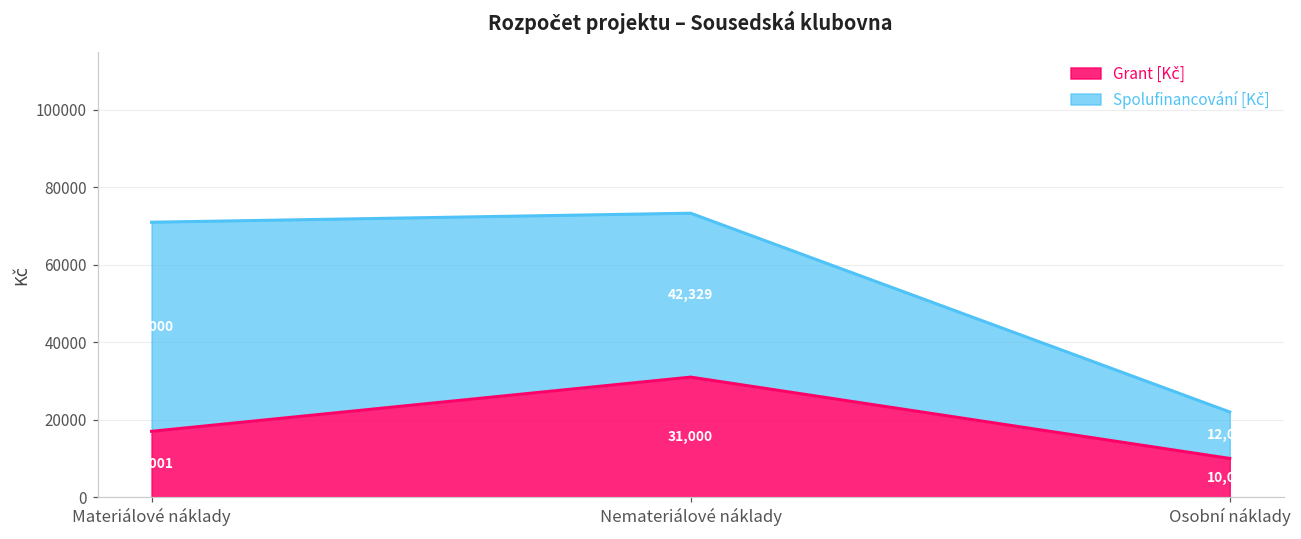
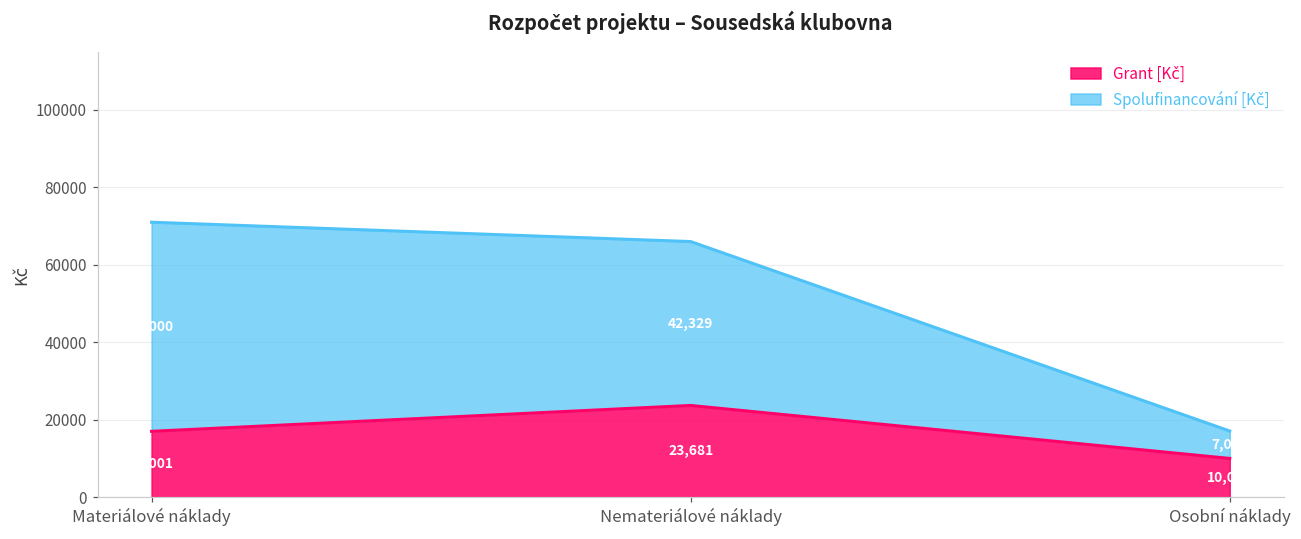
Grant [Kč], Nemateriálové náklady: 31,000 -> 23,681
Spolufinancování [Kč], Osobní náklady: 12000 -> 7000
